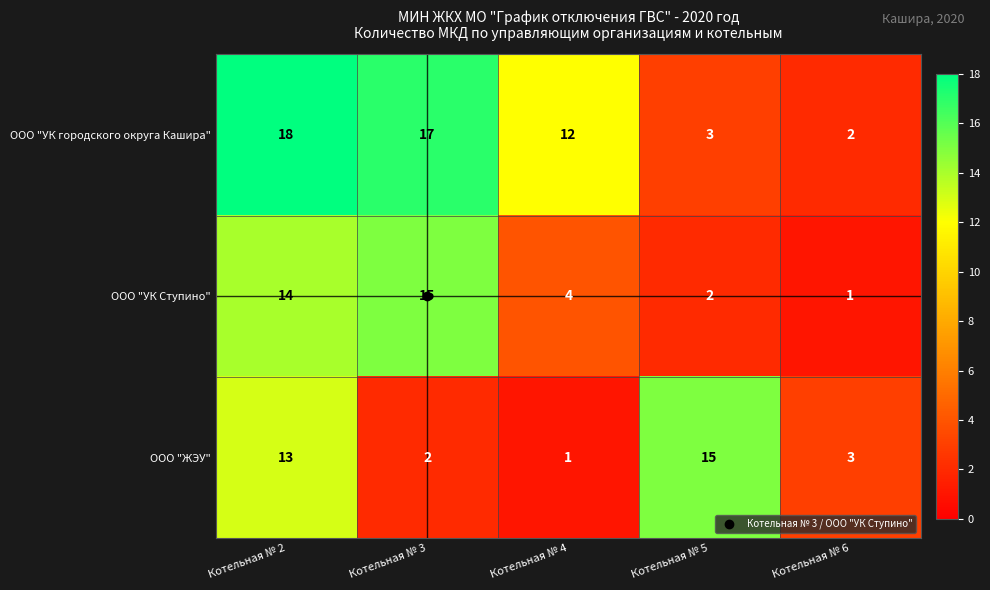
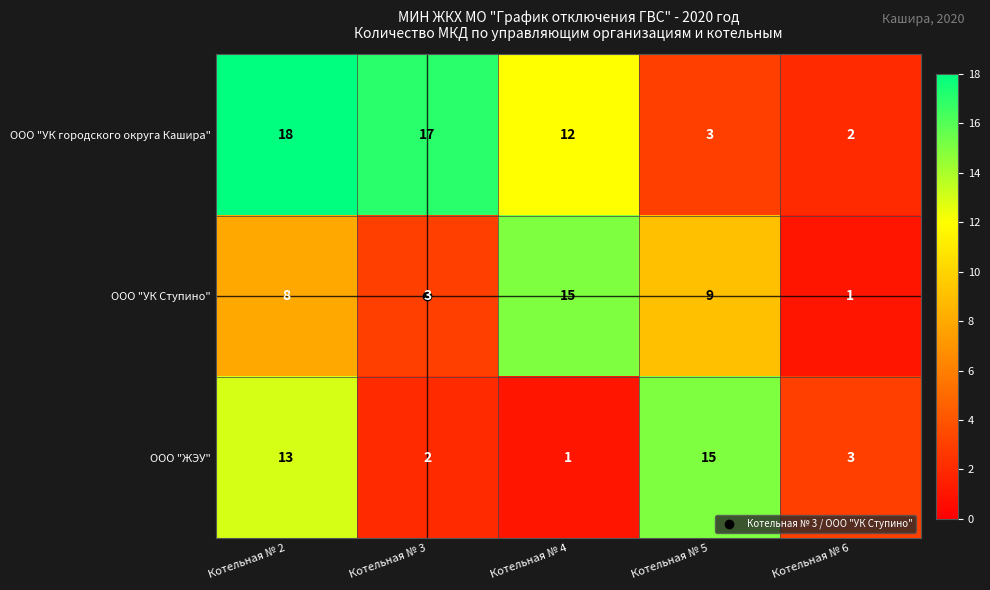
ООО "УК Ступино", Котельная № 2: 14 -> 8
ООО "УК Ступино", Котельная № 3: 15 -> 3
ООО "УК Ступино", Котельная № 4: 4 -> 15
ООО "УК Ступино", Котельная № 5: 2 -> 9
